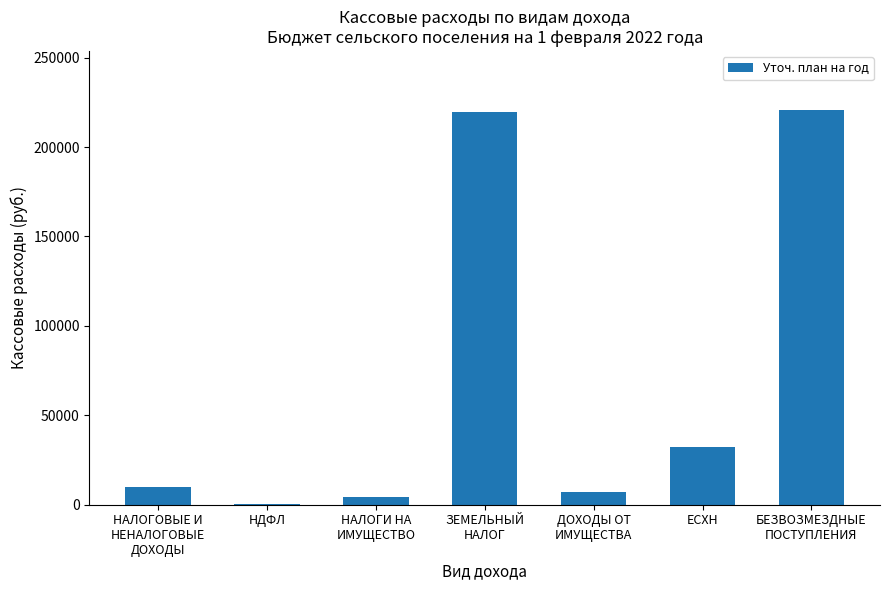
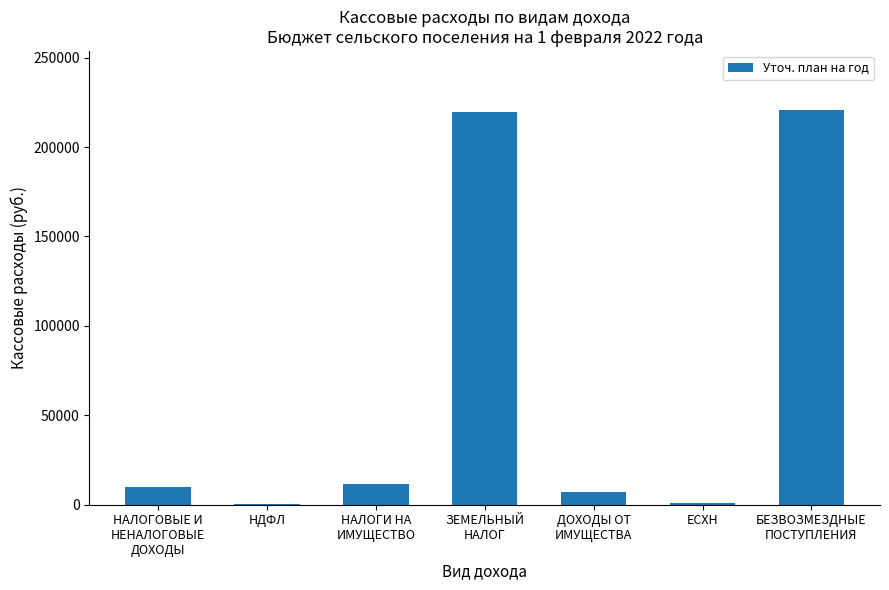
НАЛОГИ НА ИМУЩЕСТВО: 4000 -> 12000
ЕСХН: 32000 -> 1000
